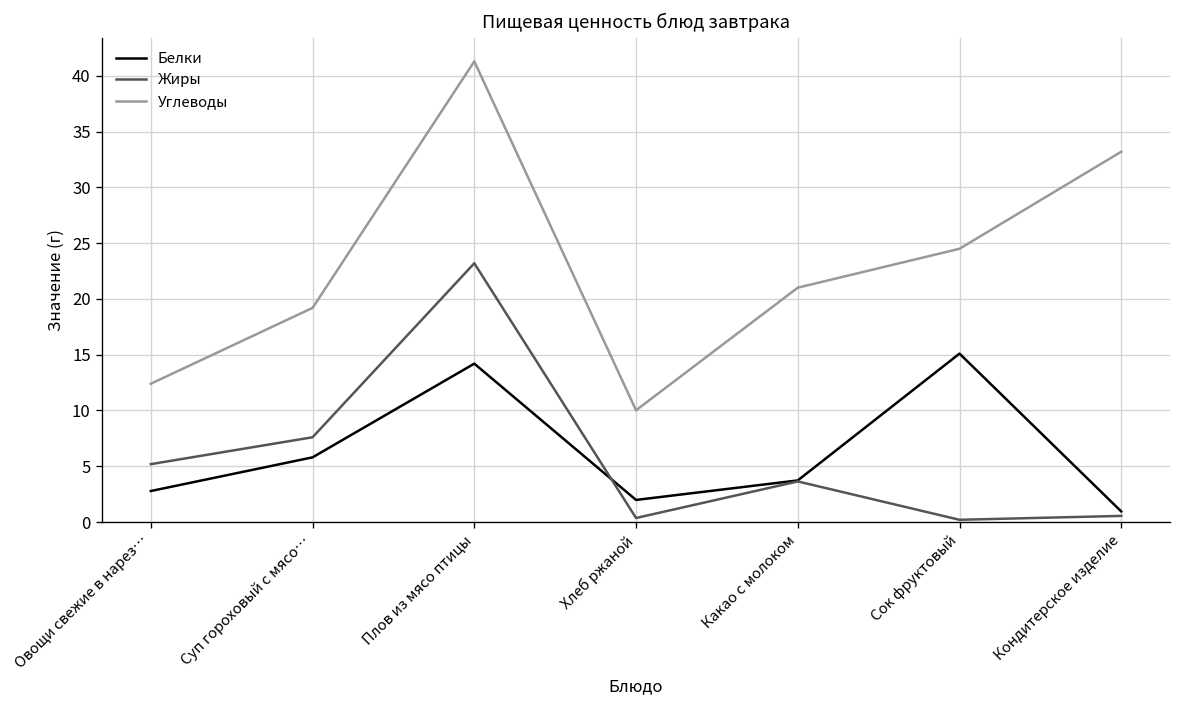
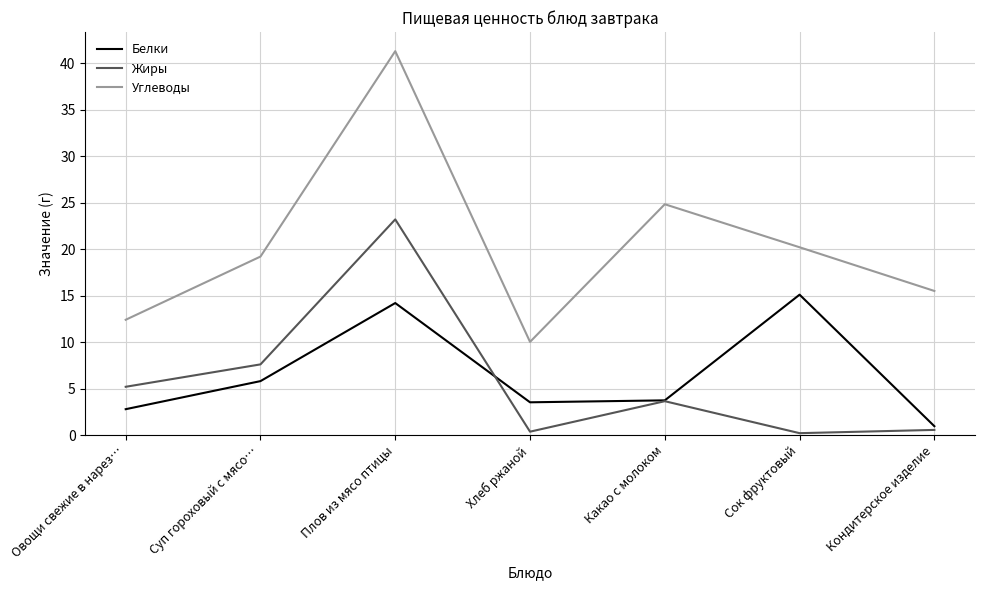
Белки, Хлеб ржаной: 2 -> 4
Углеводы, Какао с молоком: 21 -> 25
Углеводы, Сок фруктовый: 25 -> 20
Углеводы, Кондитерское изделие: 33 -> 16
